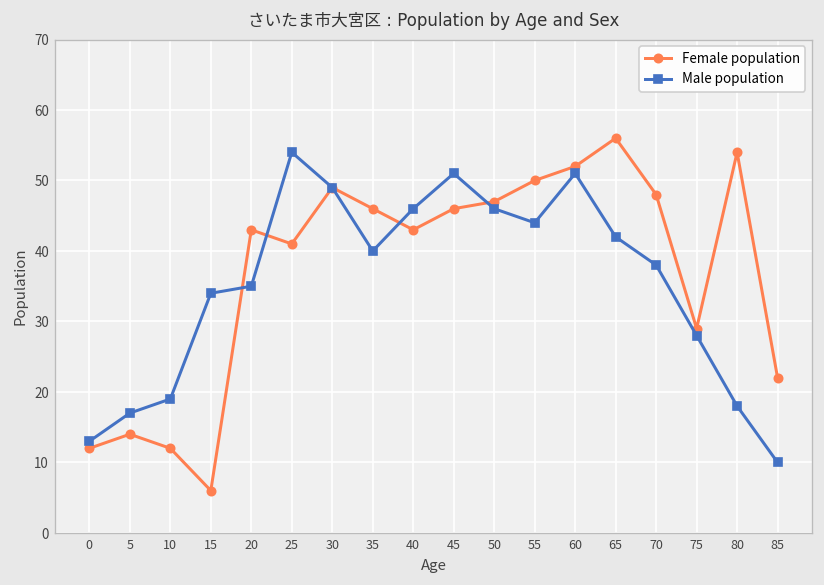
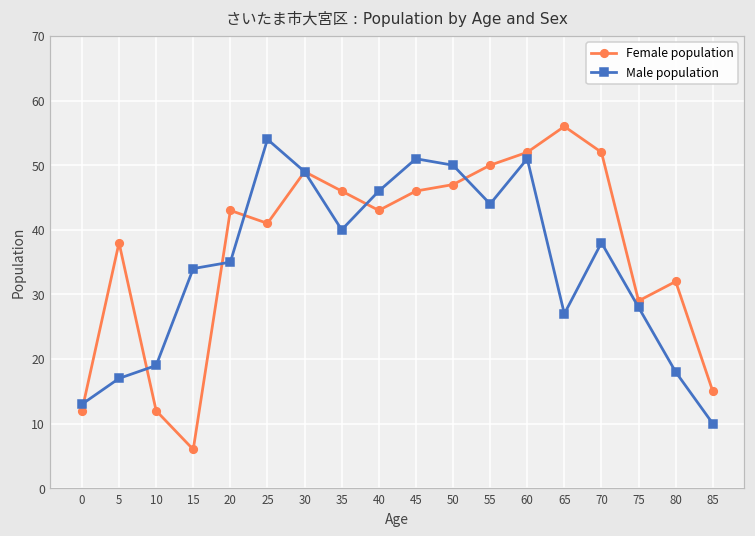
Female population, 5: 14 -> 38
Male population, 50: 46 -> 50
Male population, 65: 42 -> 27
Female population, 70: 48 -> 52
Female population, 80: 54 -> 32
Female population, 85: 22 -> 15
